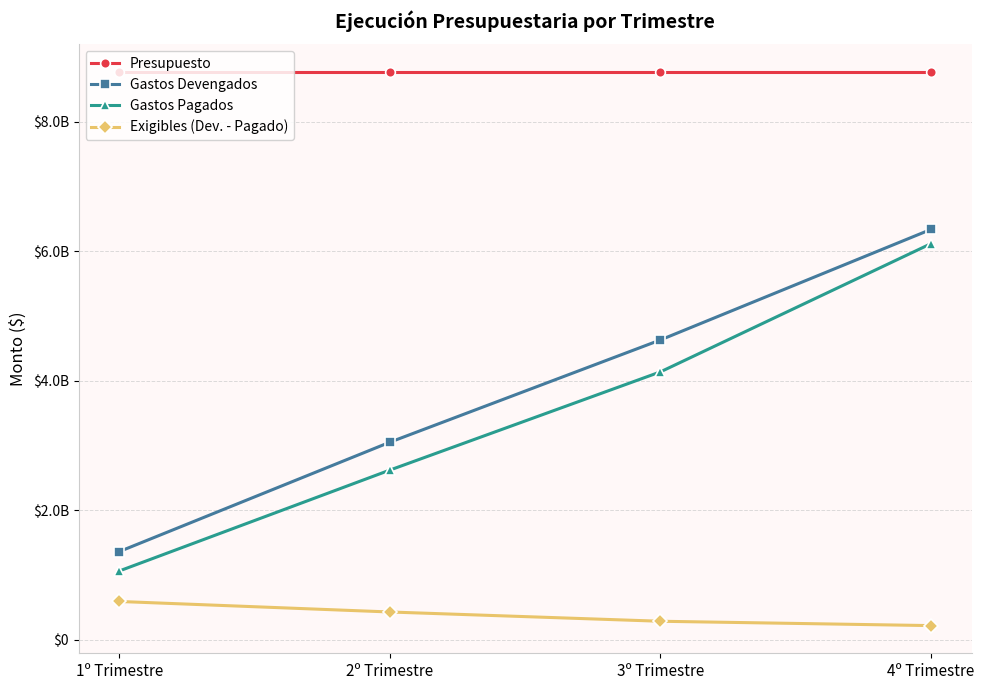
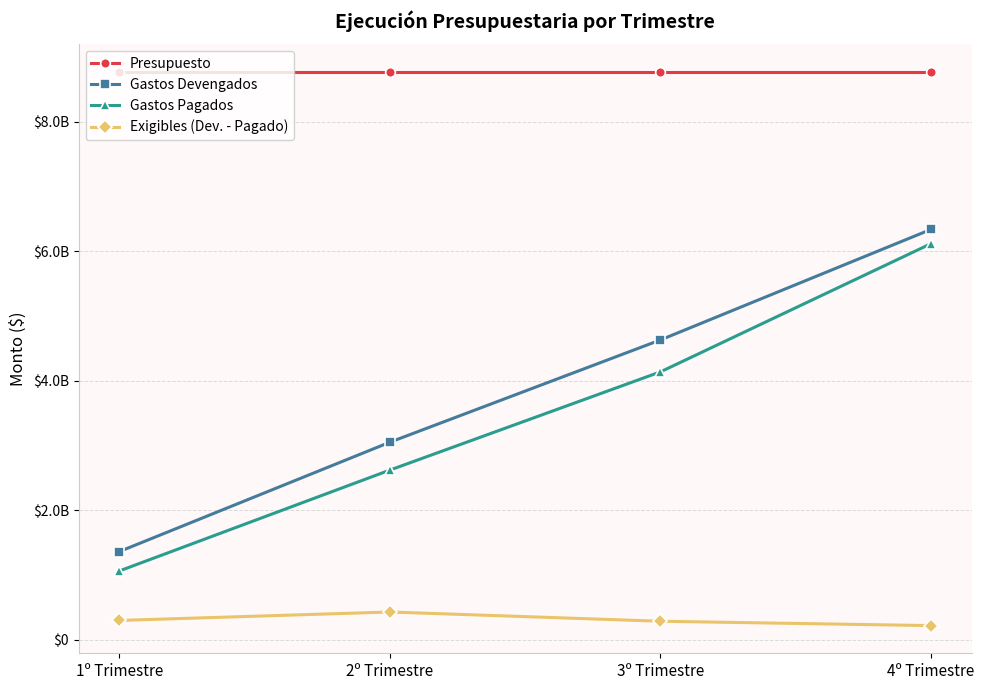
Exigibles (Dev. - Pagado), 1º Trimestre: $600000000 -> $300000000
